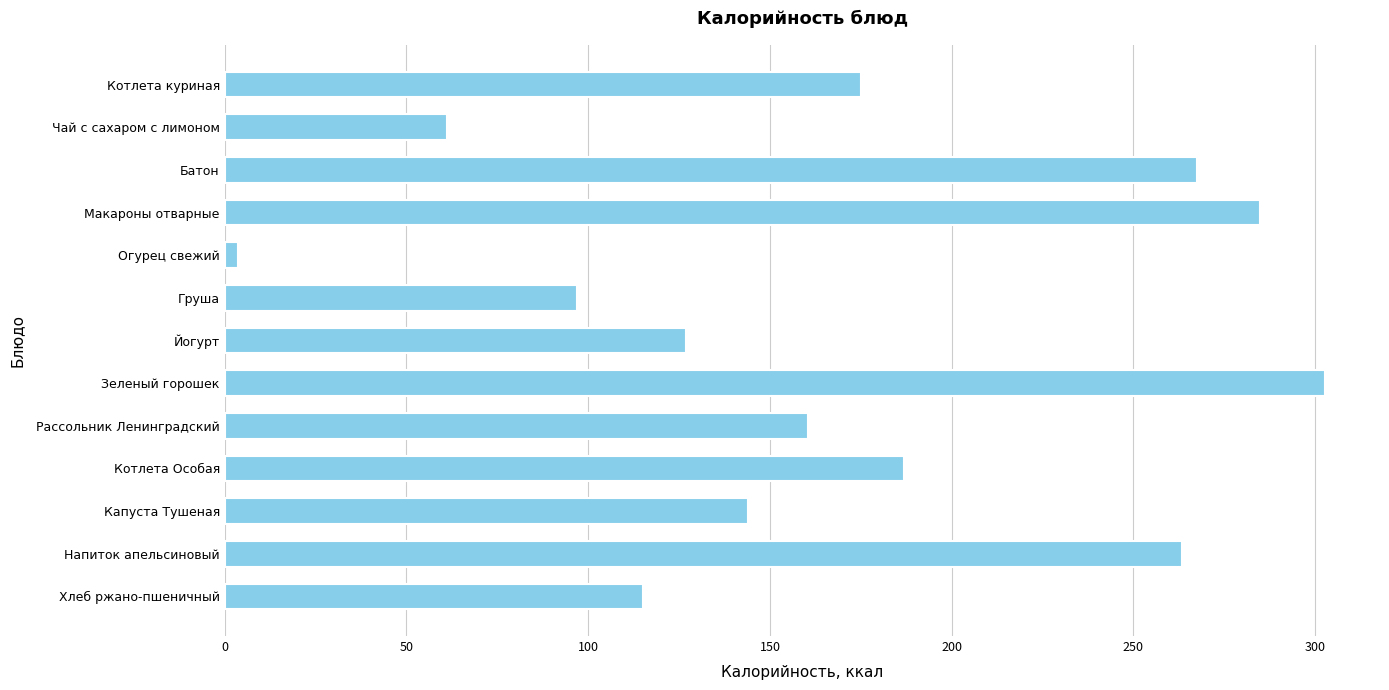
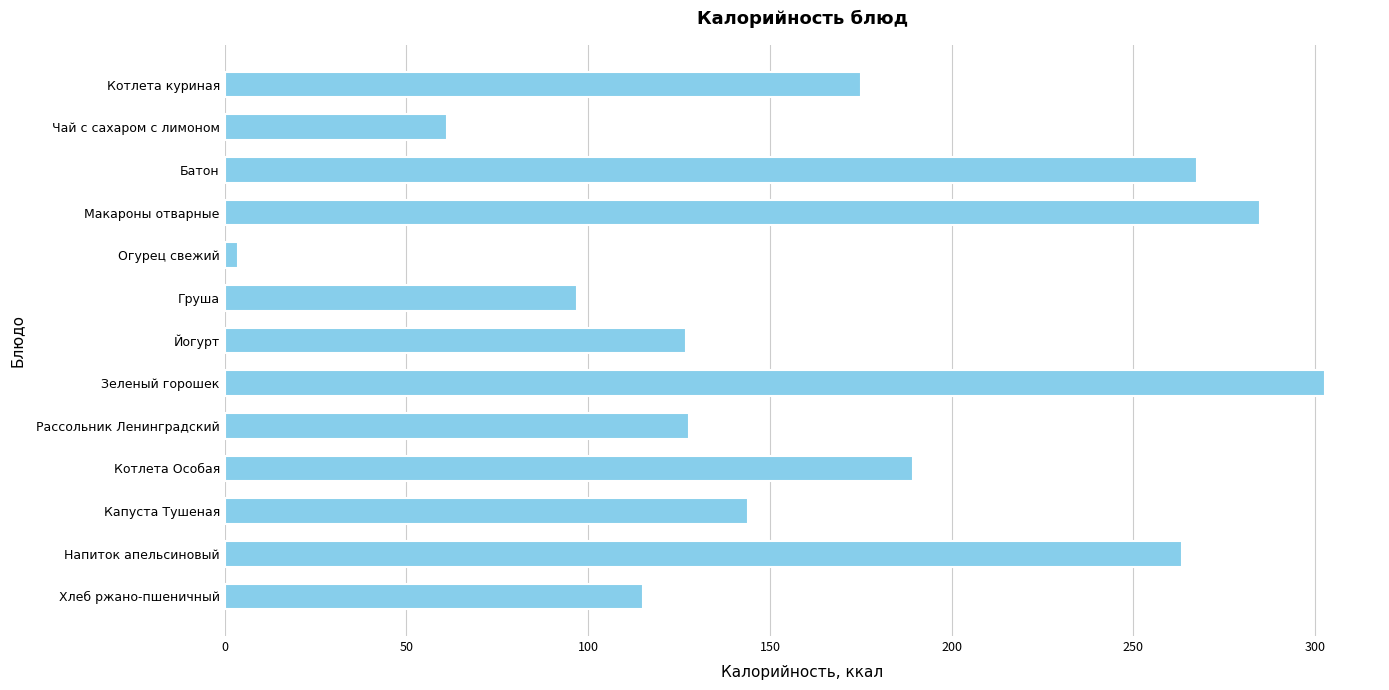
Рассольник Ленинградский: 161 -> 128
Котлета Особая: 187 -> 189
